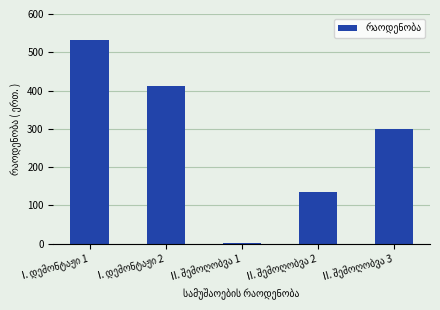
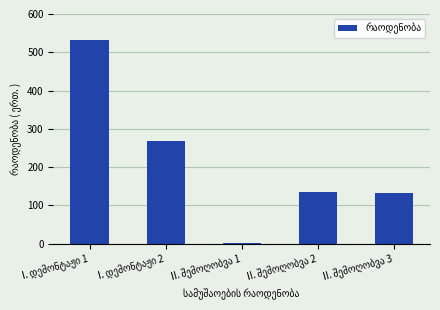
I. დემონტაჟი 2: 410 -> 270
II. შემოღობვა 3: 300 -> 130
